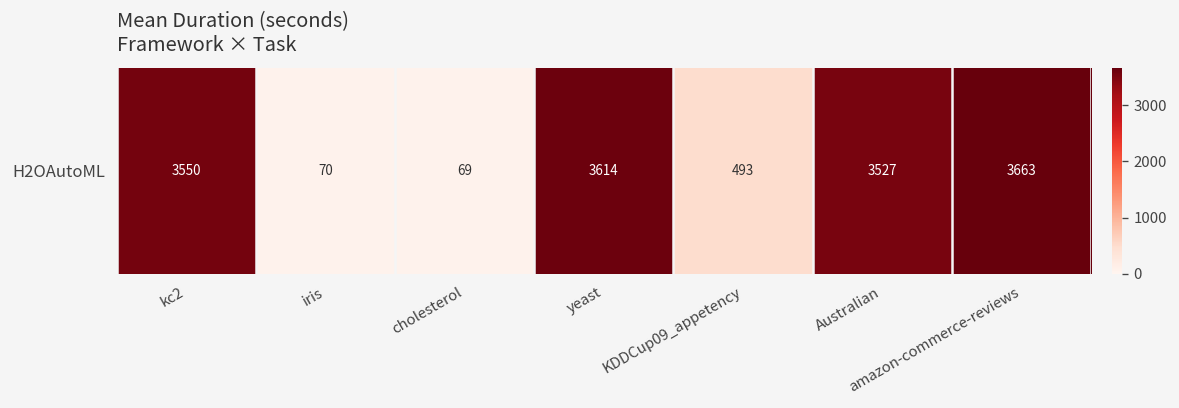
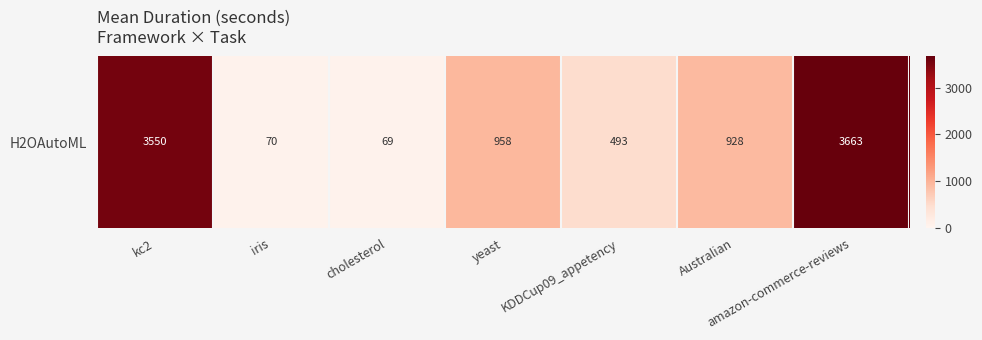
H2OAutoML, yeast: 3614 -> 958
H2OAutoML, Australian: 3527 -> 928
